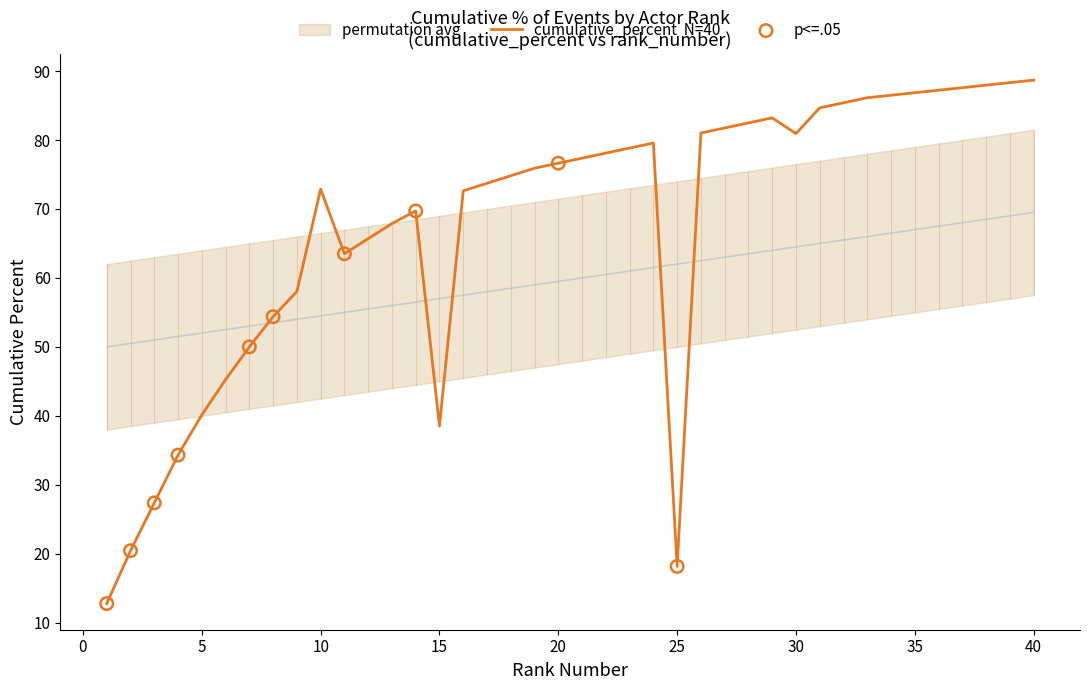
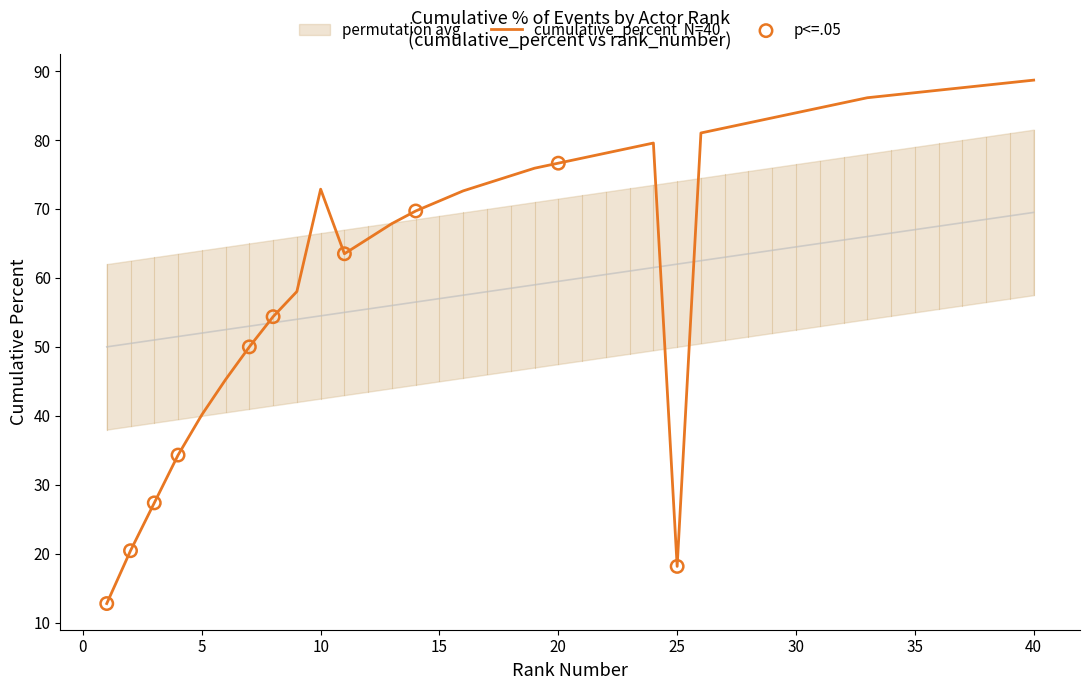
cumulative_percent N=40, 15: 39 -> 71
cumulative_percent N=40, 30: 81 -> 84
